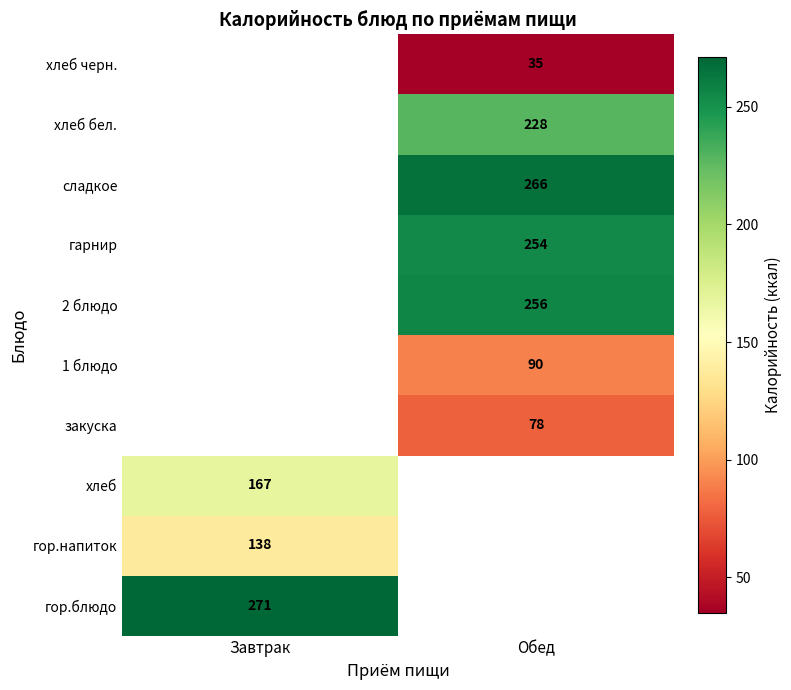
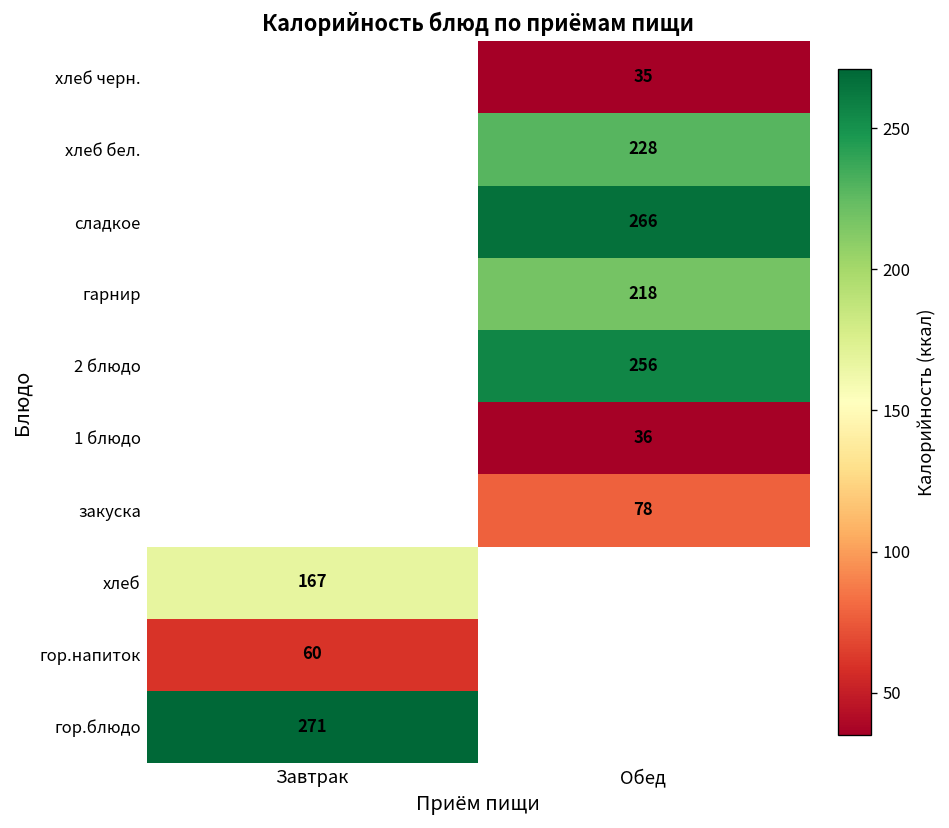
гарнир, Обед: 254 -> 218
1 блюдо, Обед: 90 -> 36
гор.напиток, Завтрак: 138 -> 60
